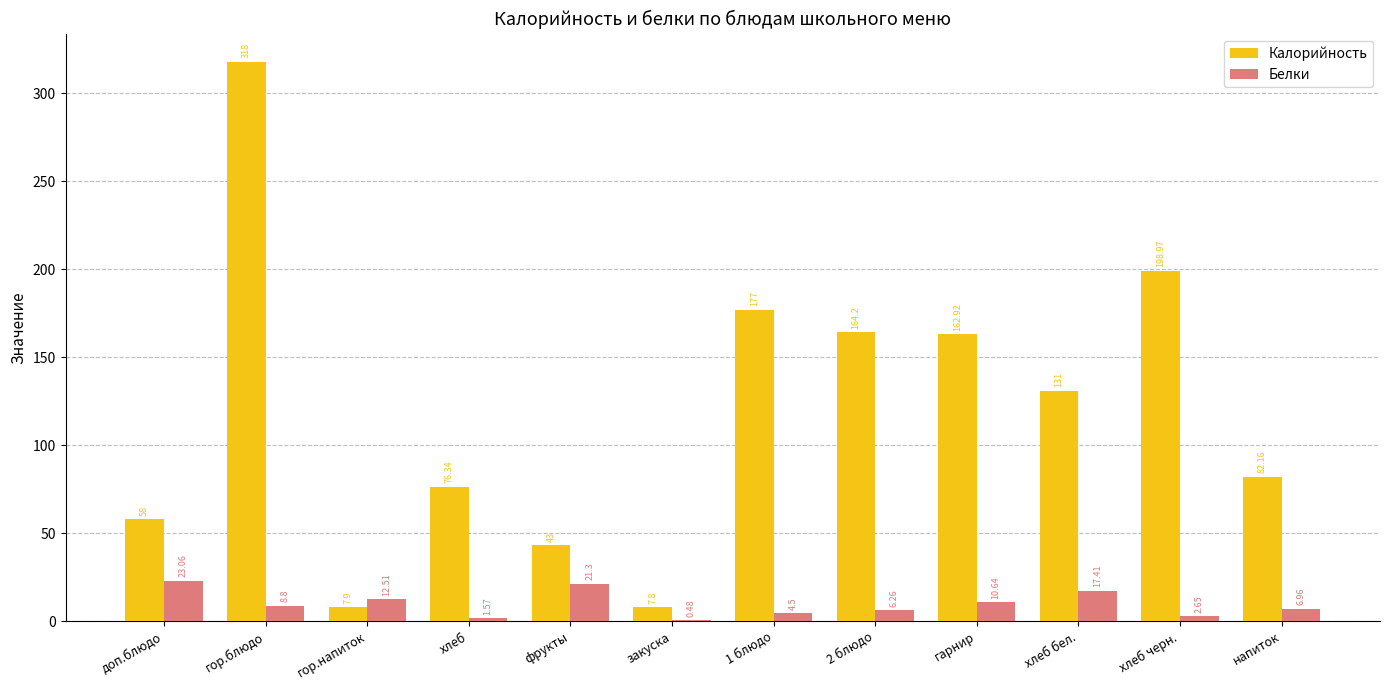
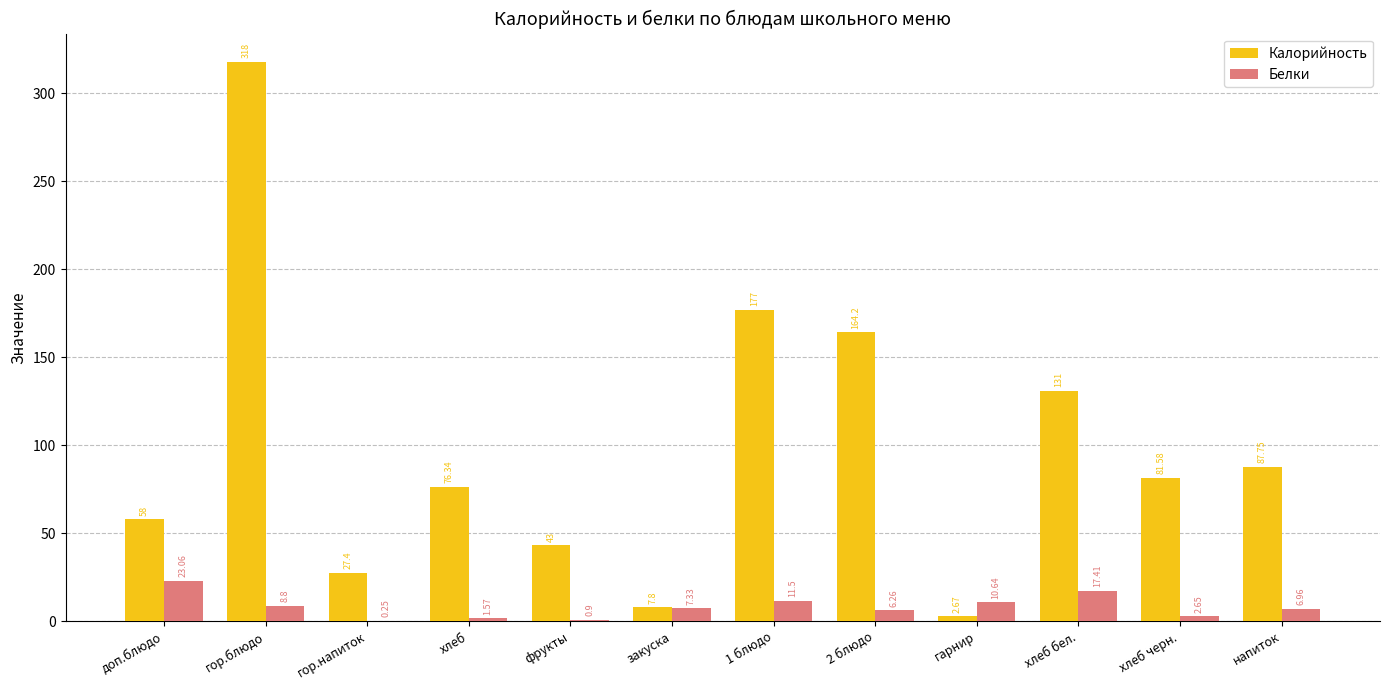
Калорийность, гор.напиток: 7.9 -> 27.4
Белки, гор.напиток: 12.51 -> 0.25
Белки, фрукты: 21.3 -> 0.9
Белки, закуска: 0.48 -> 7.33
Белки, 1 блюдо: 4.5 -> 11.5
Калорийность, гарнир: 162.92 -> 2.67
Калорийность, хлеб черн.: 198.97 -> 81.58
Калорийность, напиток: 82.16 -> 87.75
